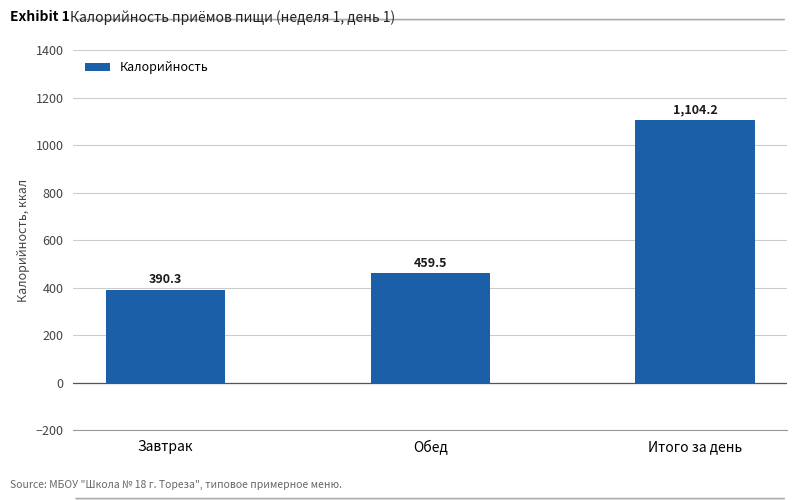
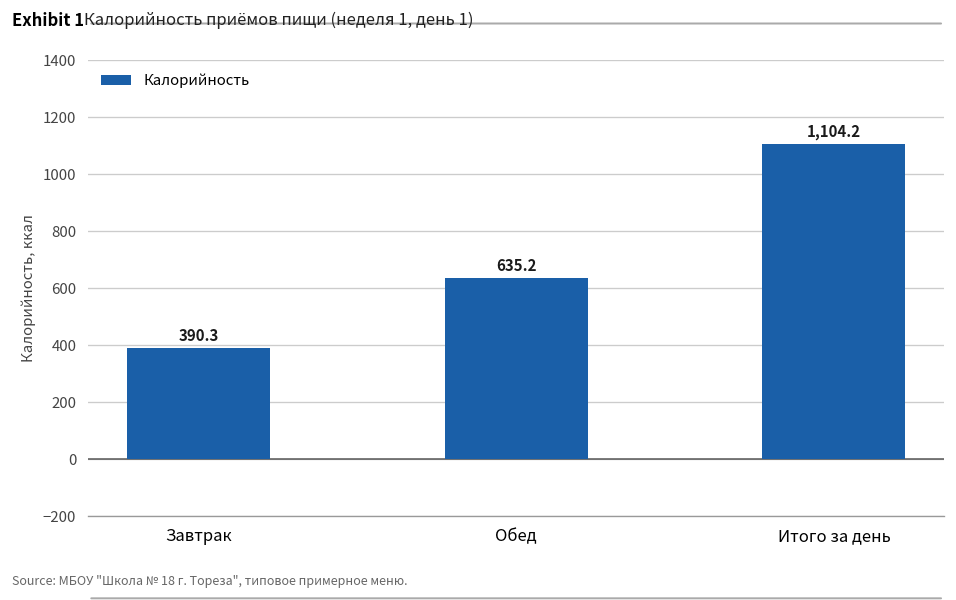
Обед: 459.5 -> 635.2
